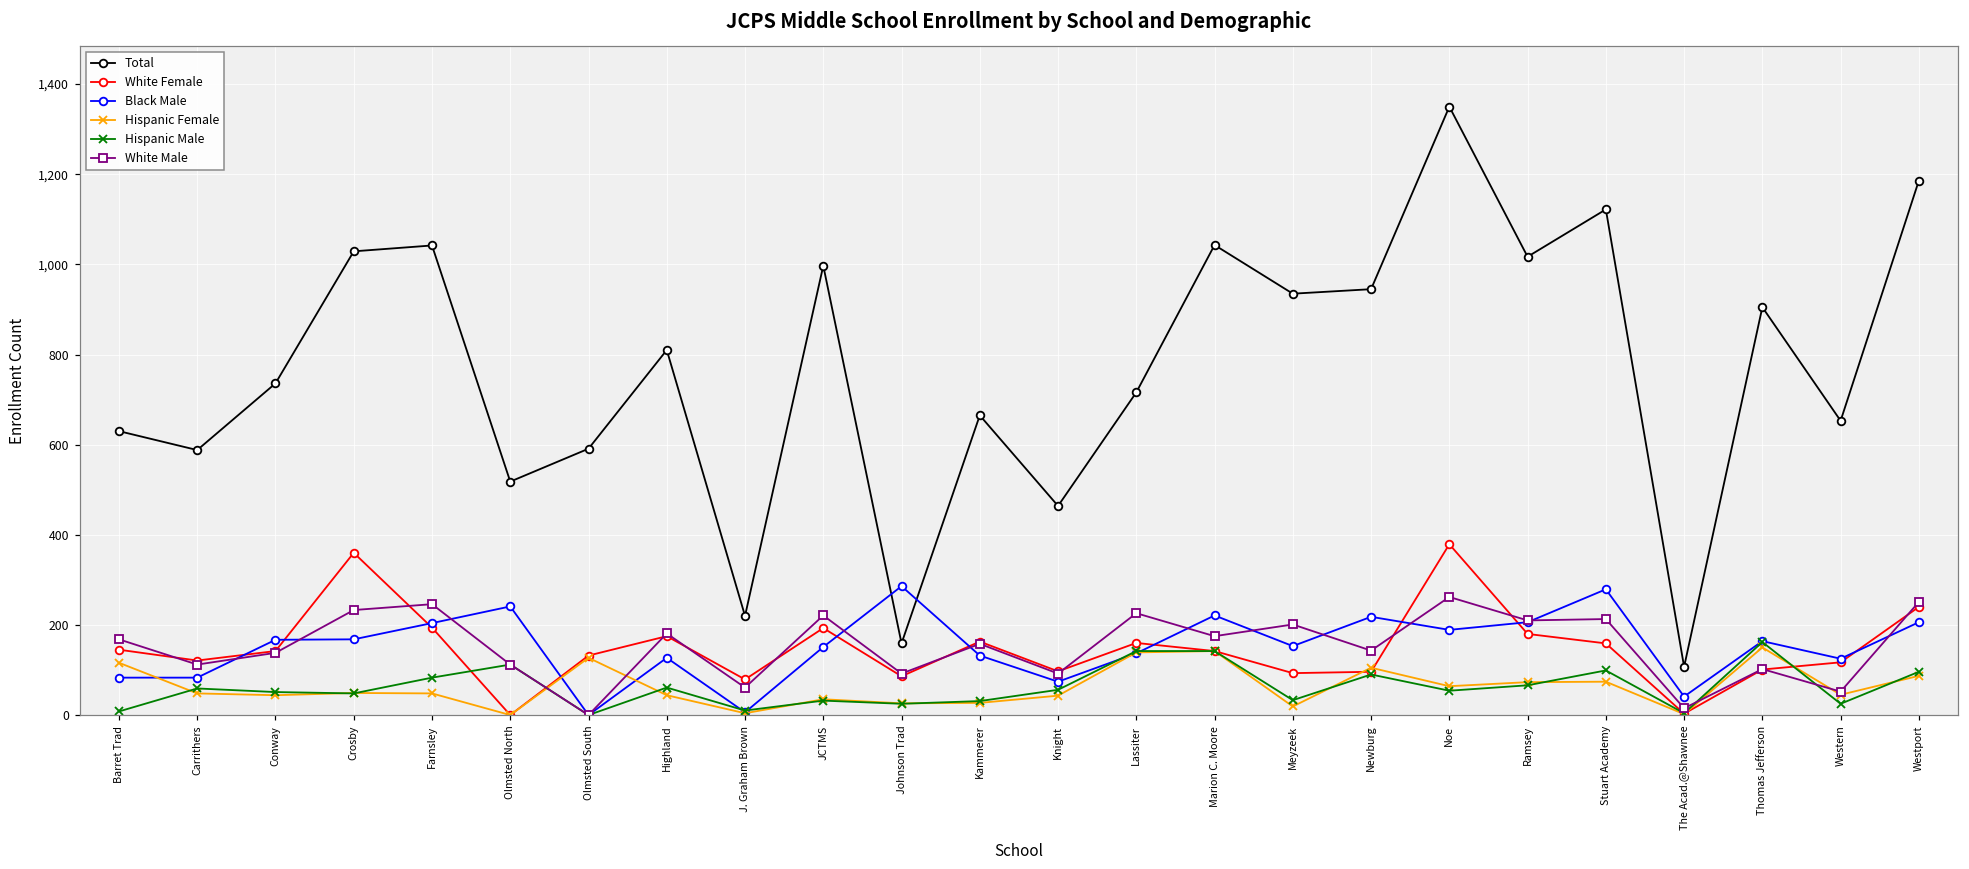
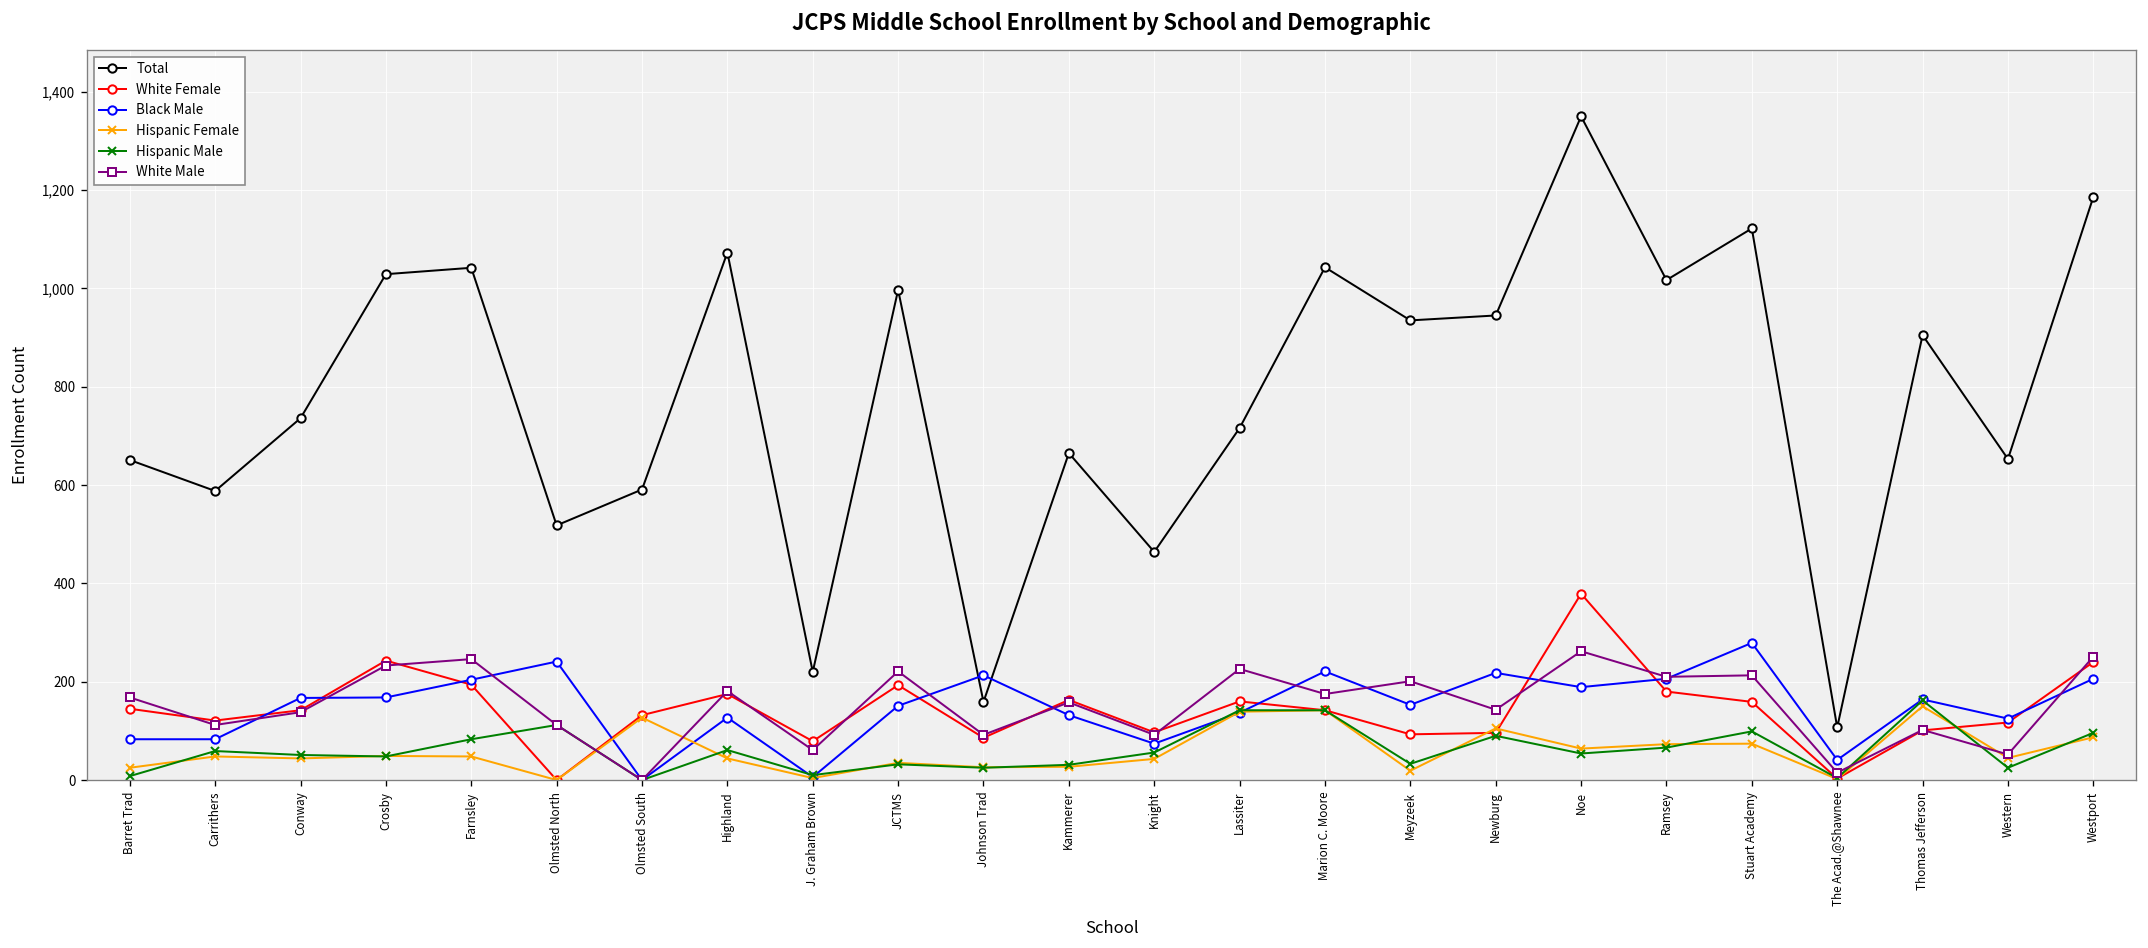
Total, Barret Trad: 630 -> 650
Hispanic Female, Barret Trad: 120 -> 30
White Female, Crosby: 360 -> 240
Total, Highland: 810 -> 1,070
Black Male, Johnson Trad: 290 -> 210
